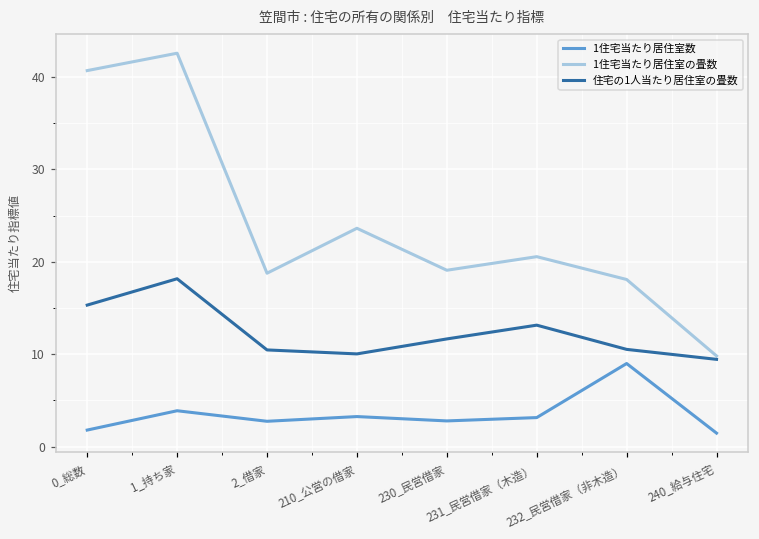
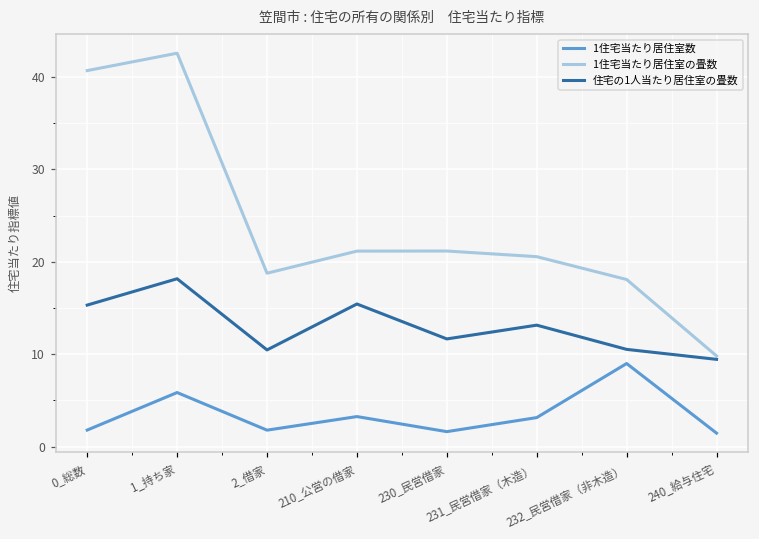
1住宅当たり居住室数, 1_持ち家: 4 -> 6
1住宅当たり居住室数, 2_借家: 3 -> 2
1住宅当たり居住室の畳数, 210_公営の借家: 24 -> 21
住宅の1人当たり居住室の畳数, 210_公営の借家: 10 -> 15
1住宅当たり居住室数, 230_民営借家: 3 -> 2
1住宅当たり居住室の畳数, 230_民営借家: 19 -> 21
